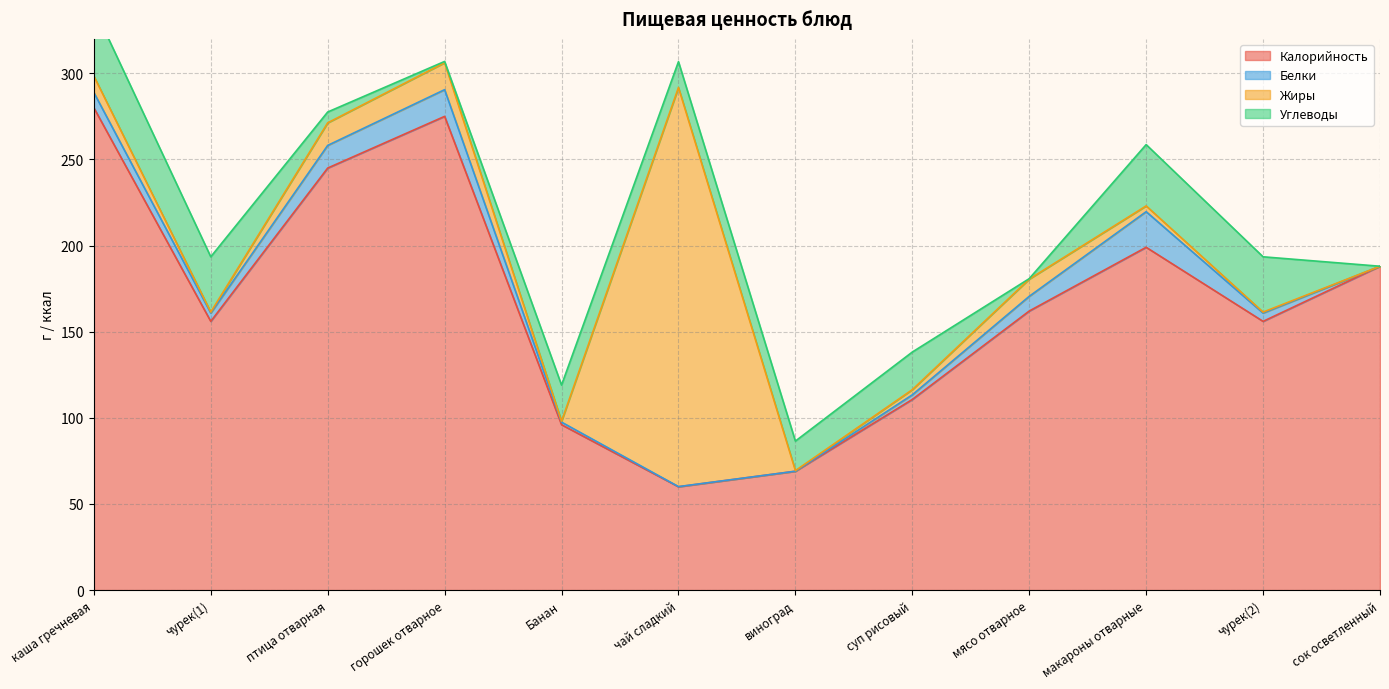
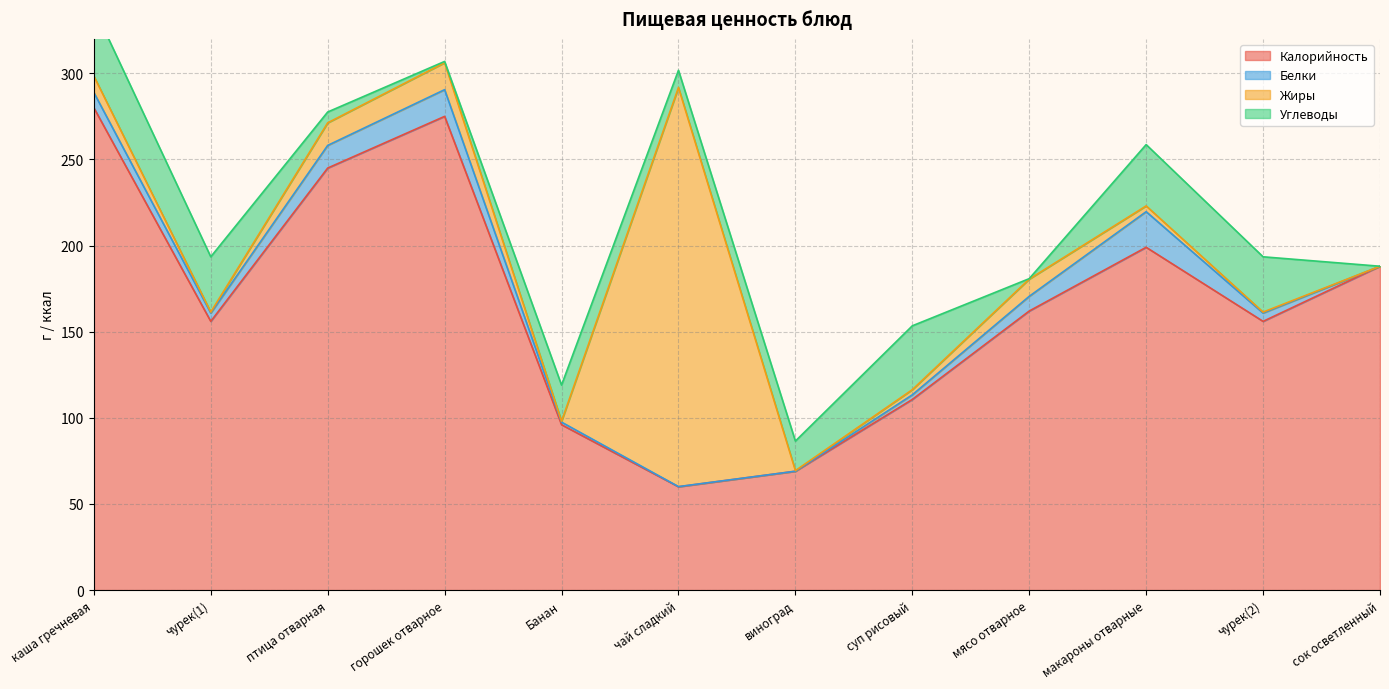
Углеводы, чай сладкий: 15 -> 10
Углеводы, суп рисовый: 22 -> 37
